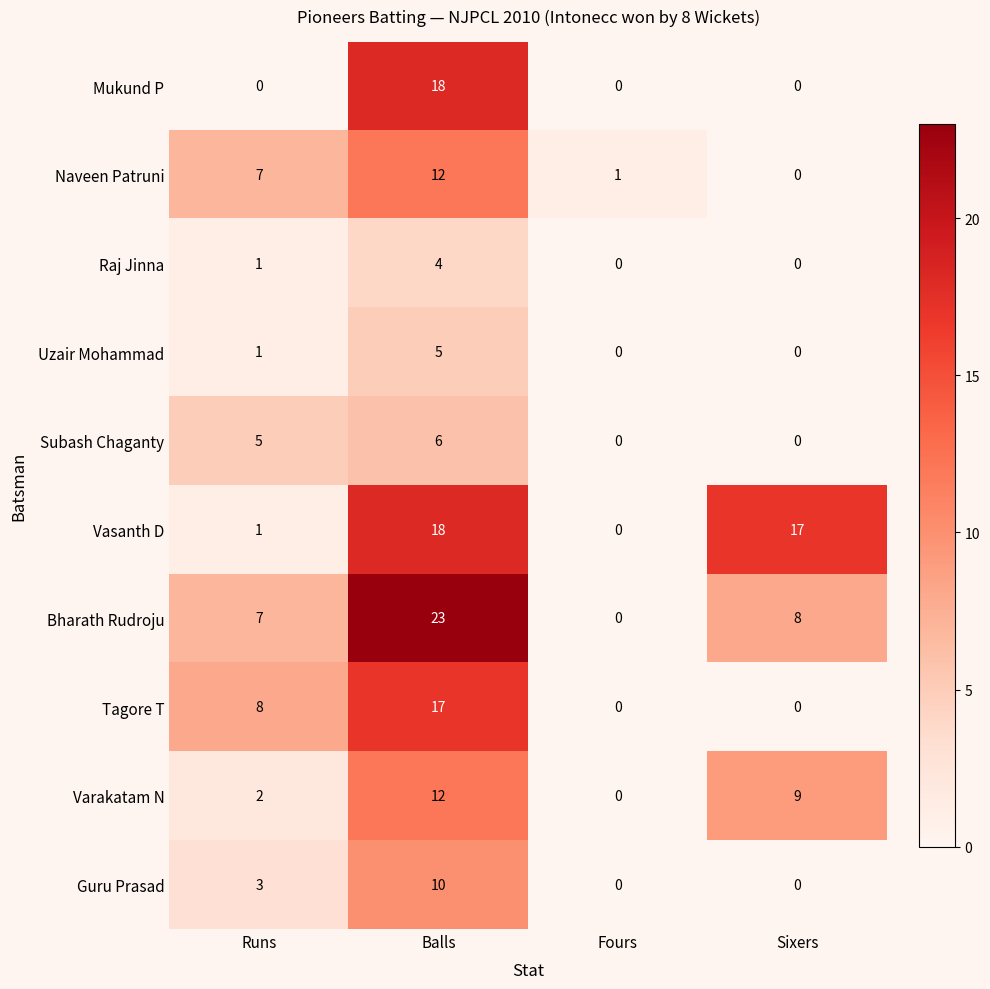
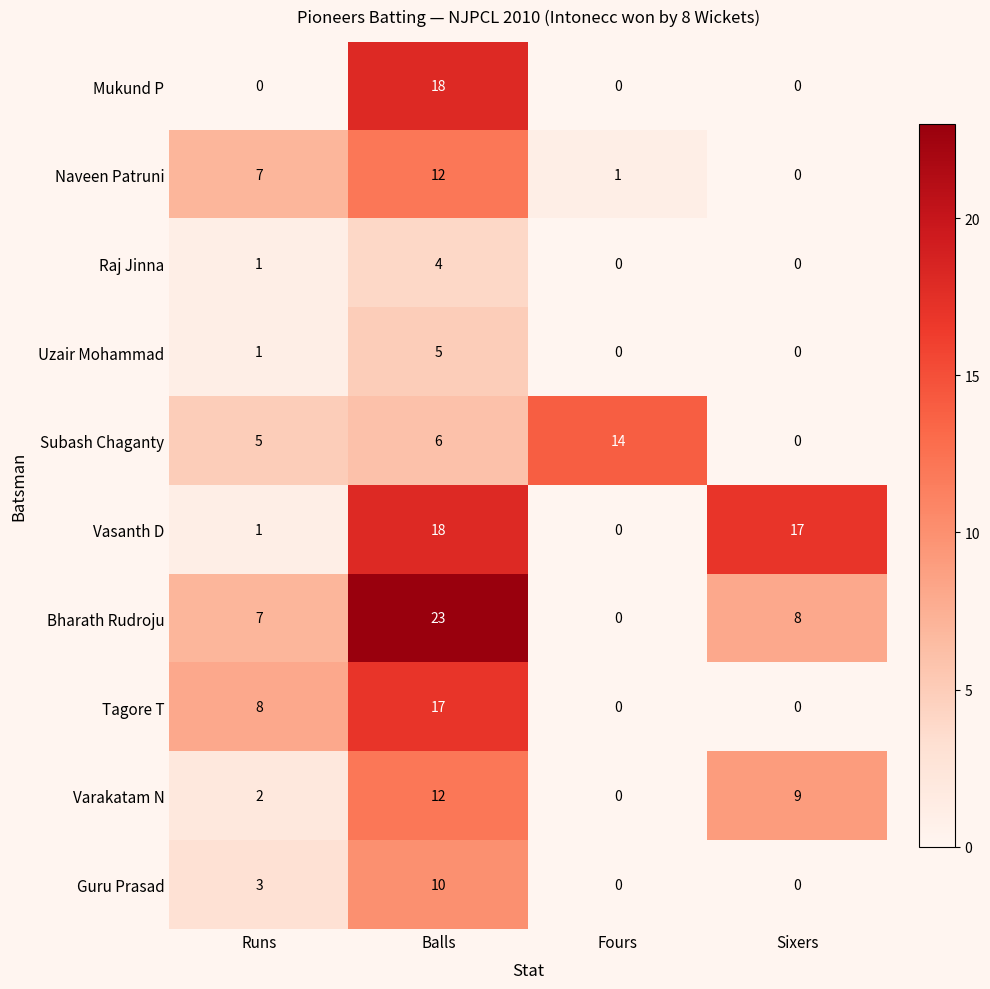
Subash Chaganty, Fours: 0 -> 14
